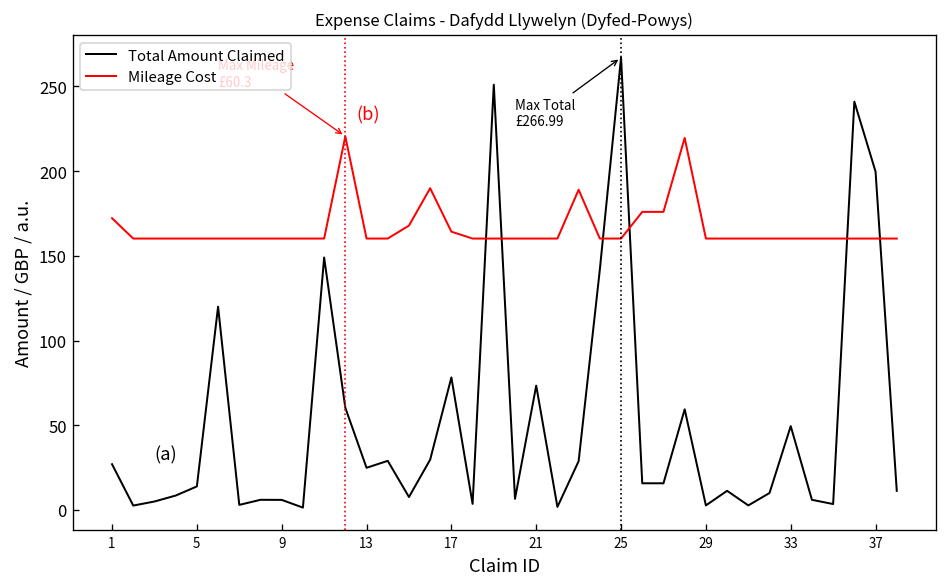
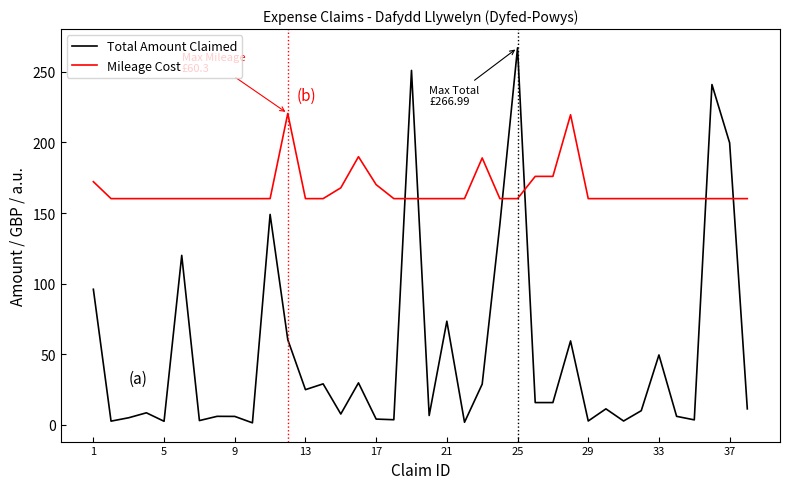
Total Amount Claimed, 1: 27 -> 96
Total Amount Claimed, 5: 14 -> 3
Total Amount Claimed, 17: 78 -> 4
Mileage Cost, 17: 164 -> 170
